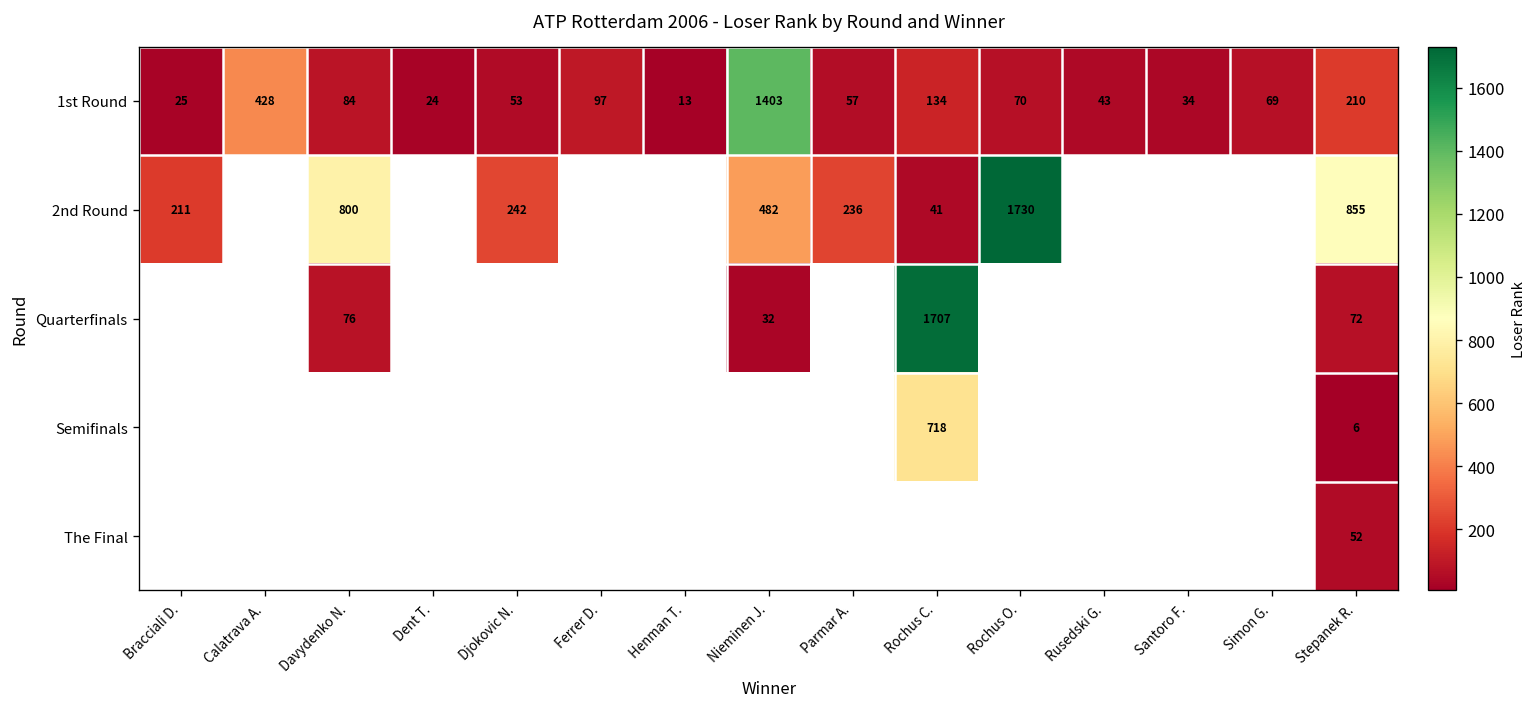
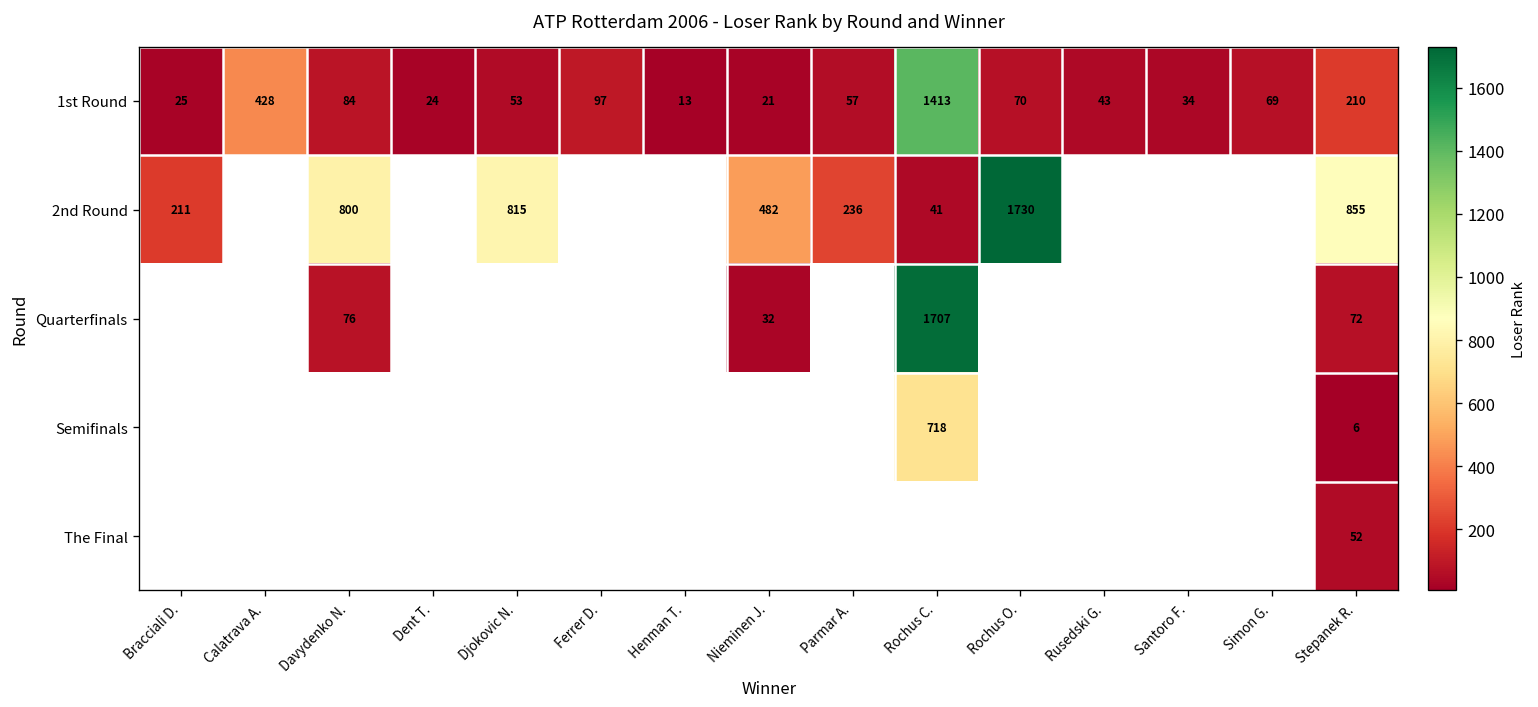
1st Round, Nieminen J.: 1403 -> 21
1st Round, Rochus C.: 134 -> 1413
2nd Round, Djokovic N.: 242 -> 815
